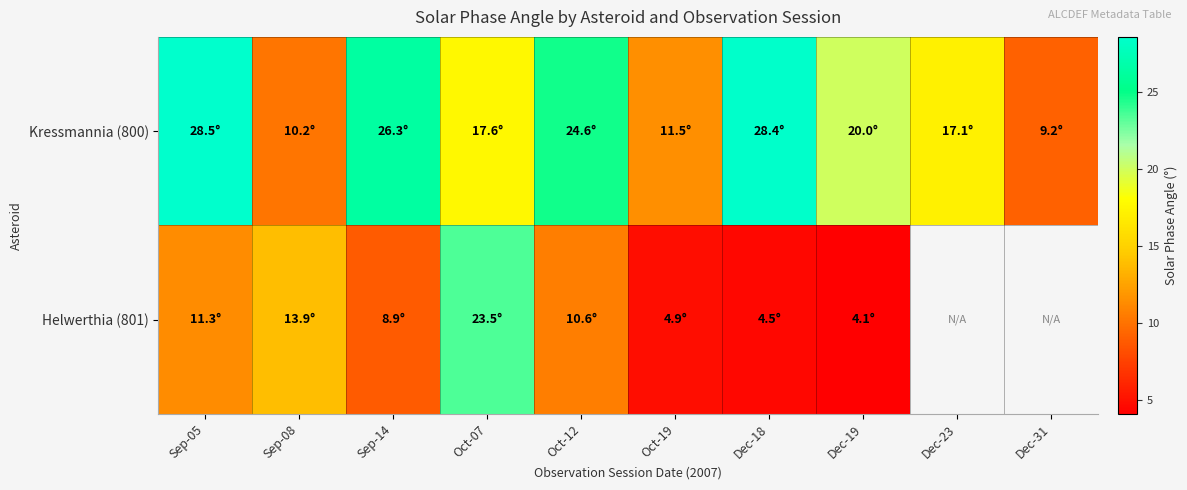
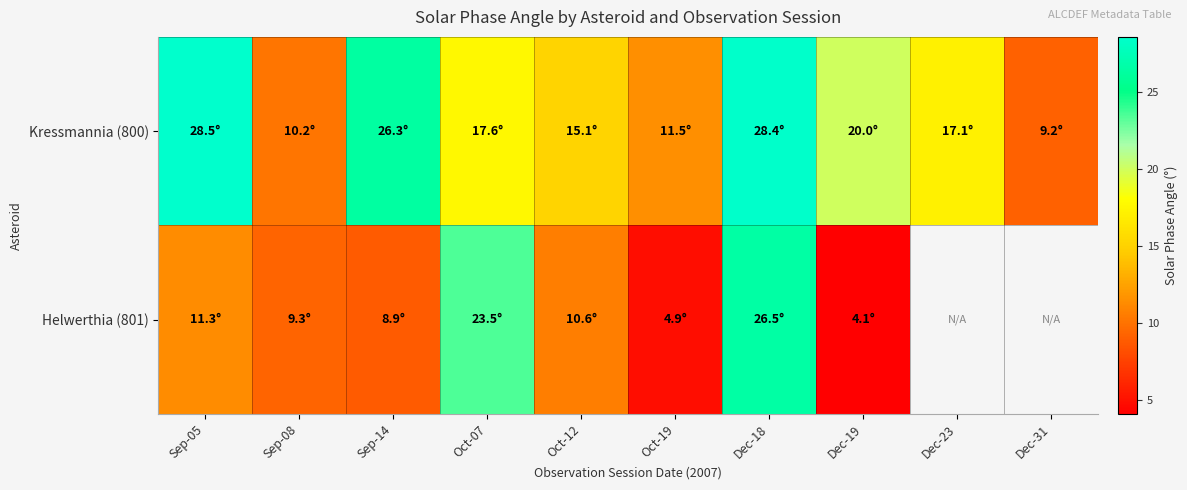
Kressmannia (800), Oct-12: 24.6° -> 15.1°
Helwerthia (801), Sep-08: 13.9° -> 9.3°
Helwerthia (801), Dec-18: 4.5° -> 26.5°
